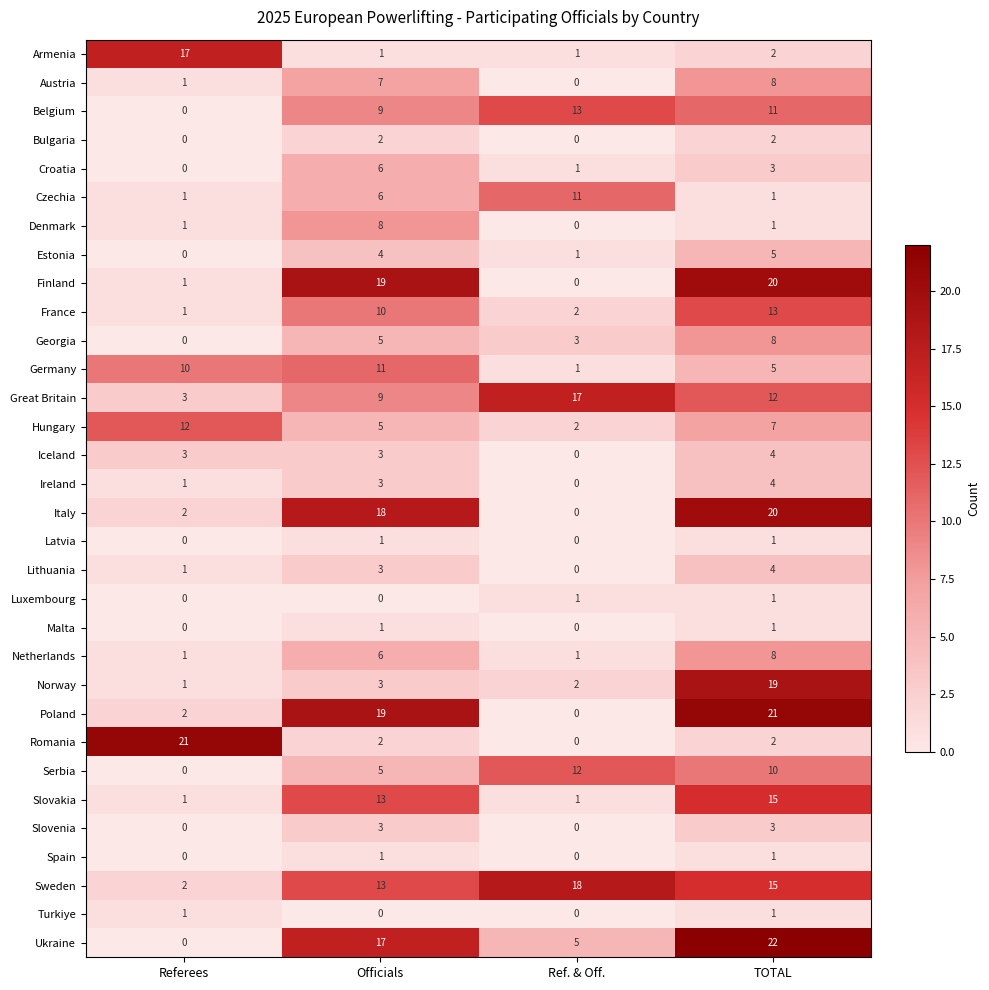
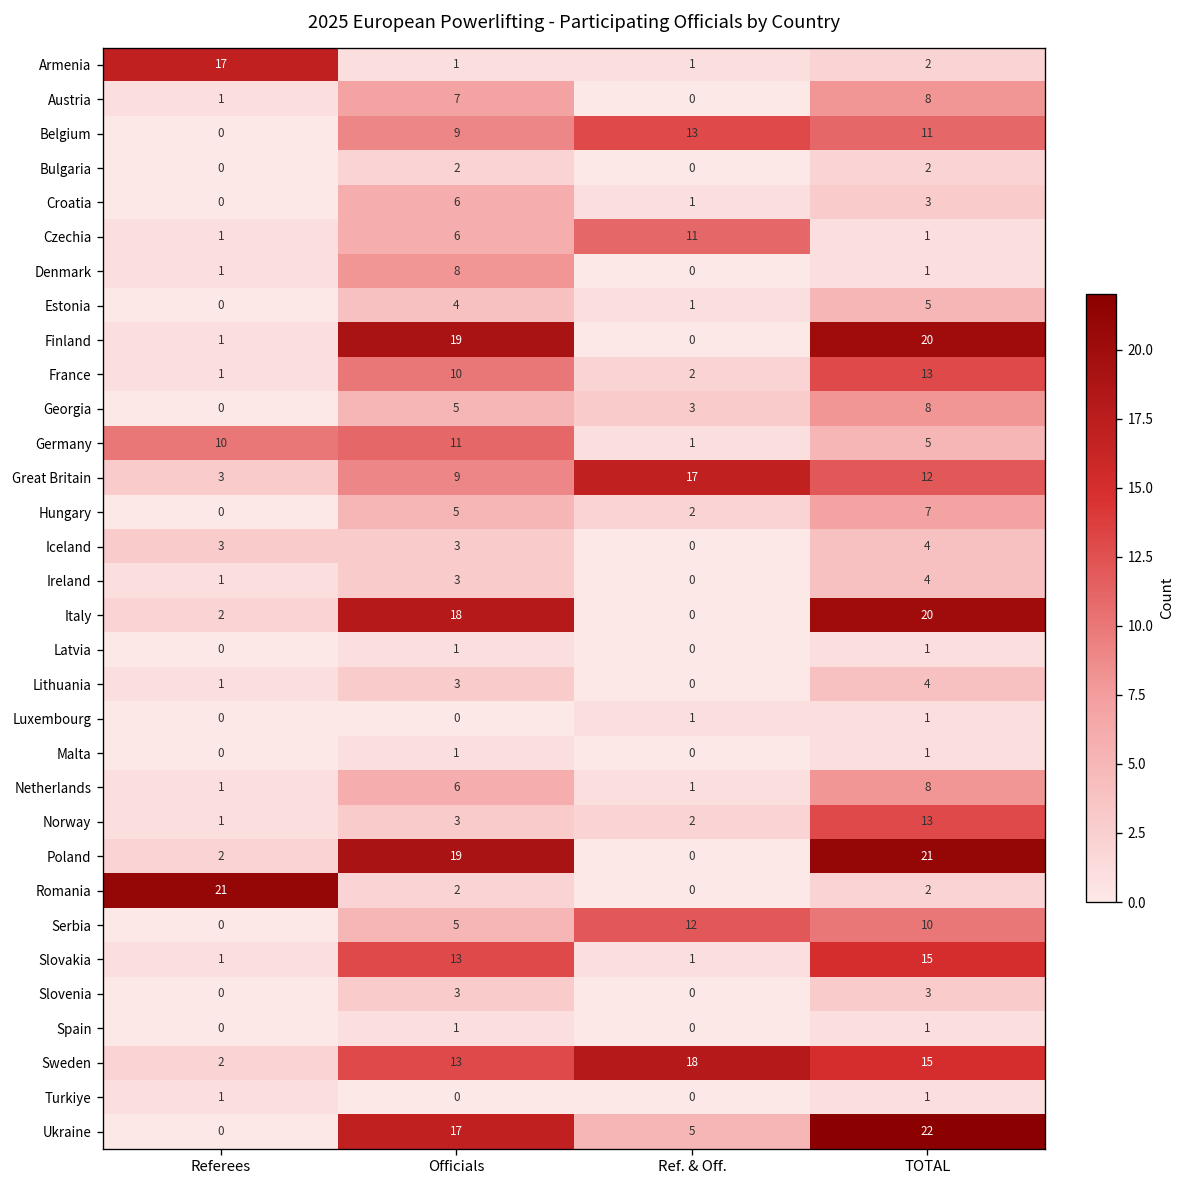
Hungary, Referees: 12 -> 0
Norway, TOTAL: 19 -> 13
